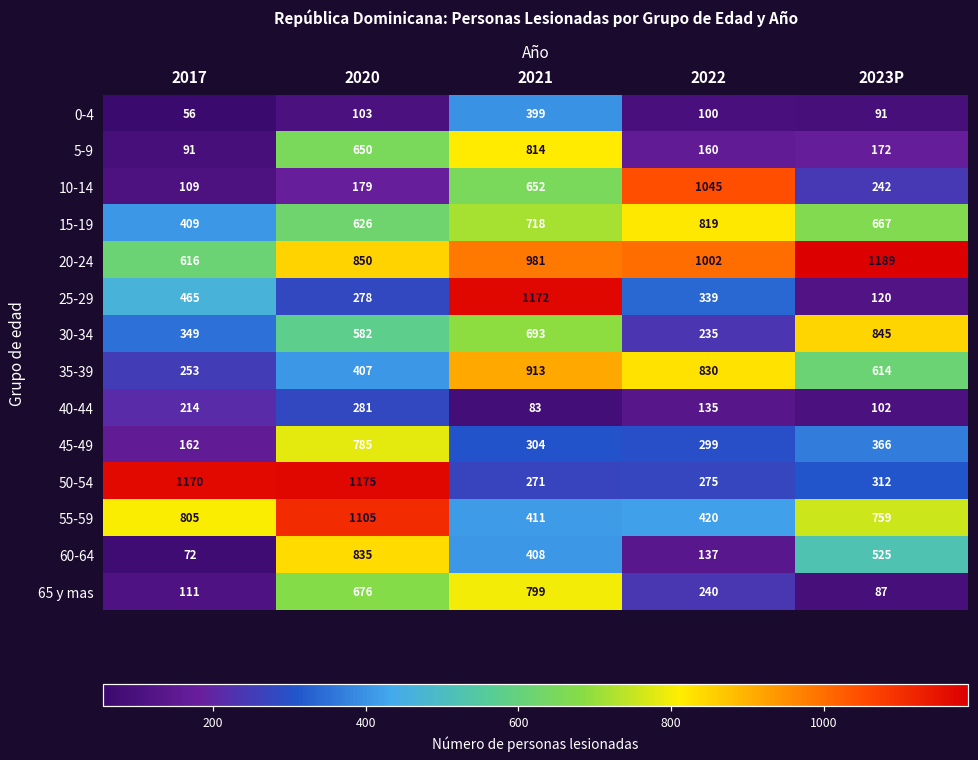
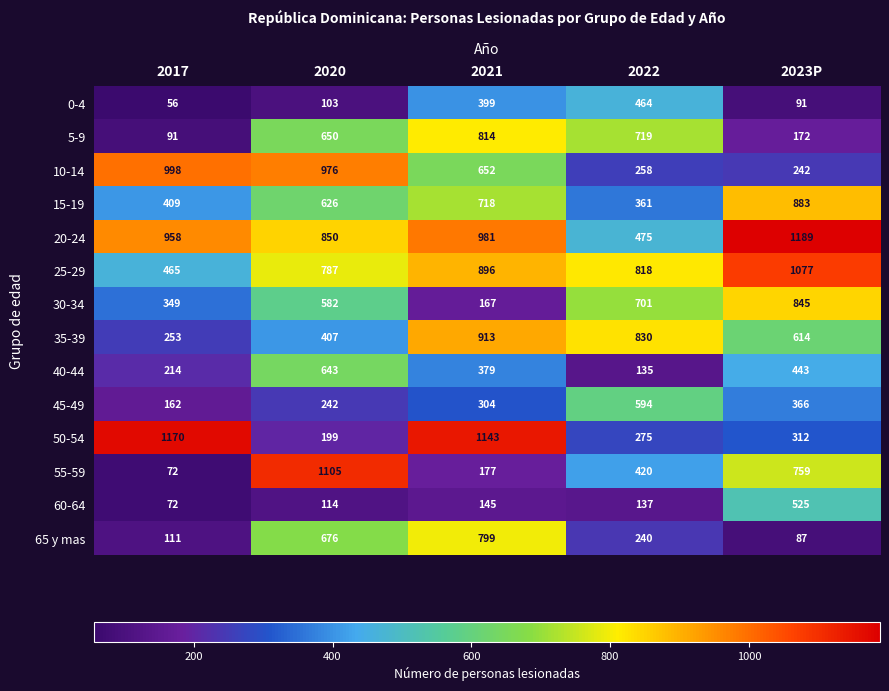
0-4, 2022: 100 -> 464
5-9, 2022: 160 -> 719
10-14, 2017: 109 -> 998
10-14, 2020: 179 -> 976
10-14, 2022: 1045 -> 258
15-19, 2022: 819 -> 361
15-19, 2023P: 667 -> 883
20-24, 2017: 616 -> 958
20-24, 2022: 1002 -> 475
25-29, 2020: 278 -> 787
25-29, 2021: 1172 -> 896
25-29, 2022: 339 -> 818
25-29, 2023P: 120 -> 1077
30-34, 2021: 693 -> 167
30-34, 2022: 235 -> 701
40-44, 2020: 281 -> 643
40-44, 2021: 83 -> 379
40-44, 2023P: 102 -> 443
45-49, 2020: 785 -> 242
45-49, 2022: 299 -> 594
50-54, 2020: 1175 -> 199
50-54, 2021: 271 -> 1143
55-59, 2017: 805 -> 72
55-59, 2021: 411 -> 177
60-64, 2020: 835 -> 114
60-64, 2021: 408 -> 145
